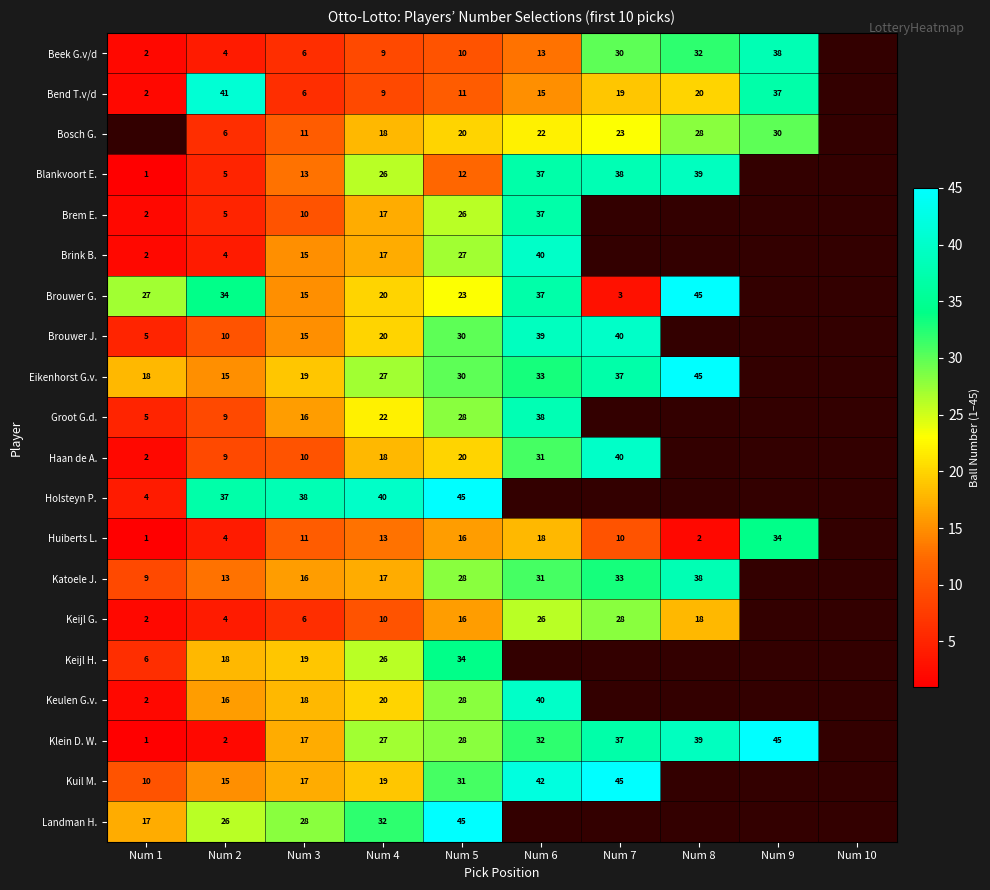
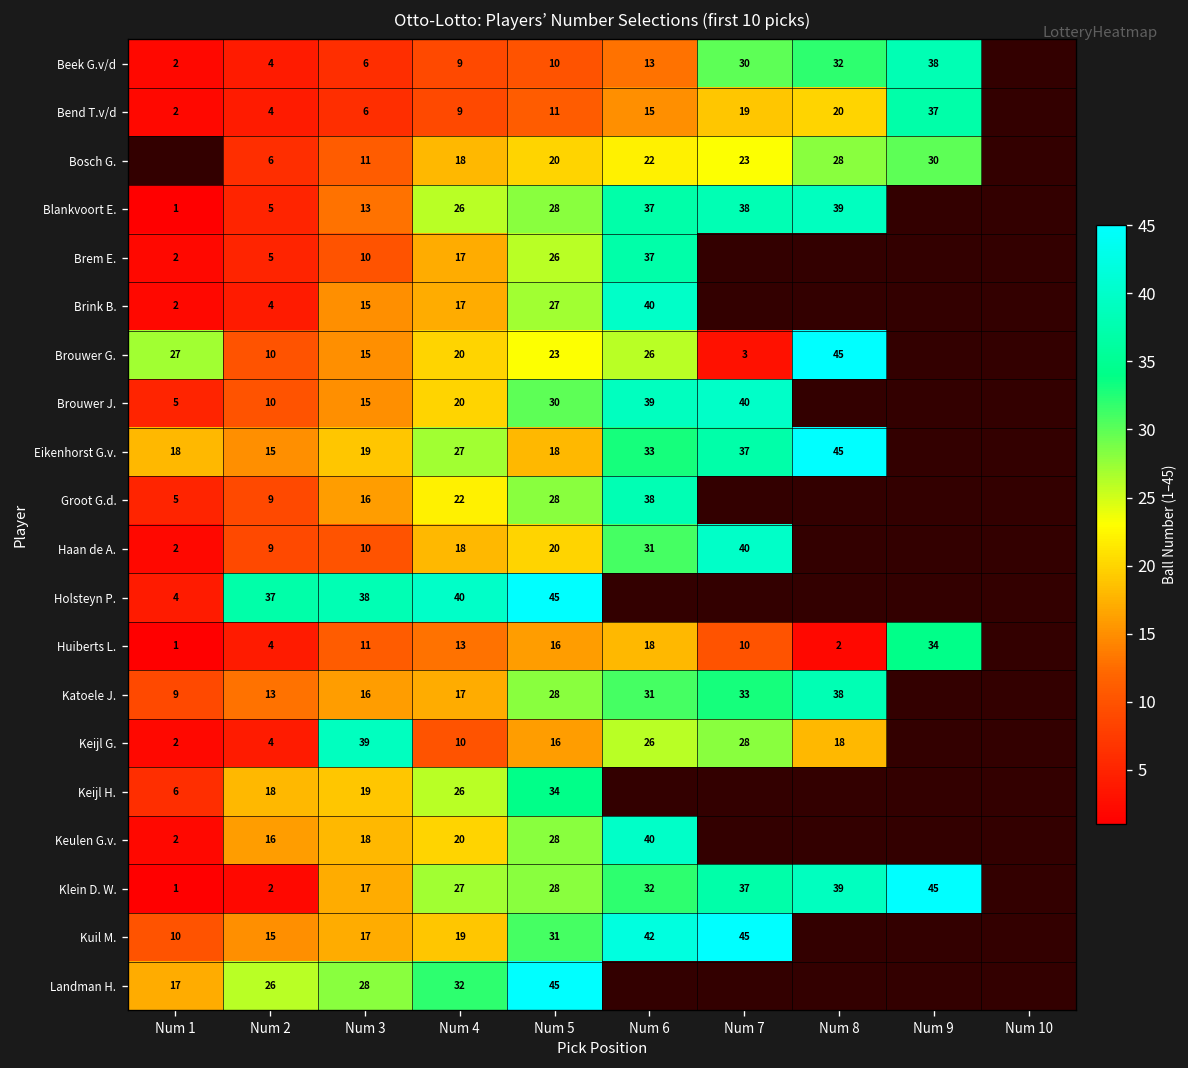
Bend T.v/d, Num 2: 41 -> 4
Blankvoort E., Num 5: 12 -> 28
Brouwer G., Num 2: 34 -> 10
Brouwer G., Num 6: 37 -> 26
Eikenhorst G.v., Num 5: 30 -> 18
Keijl G., Num 3: 6 -> 39
